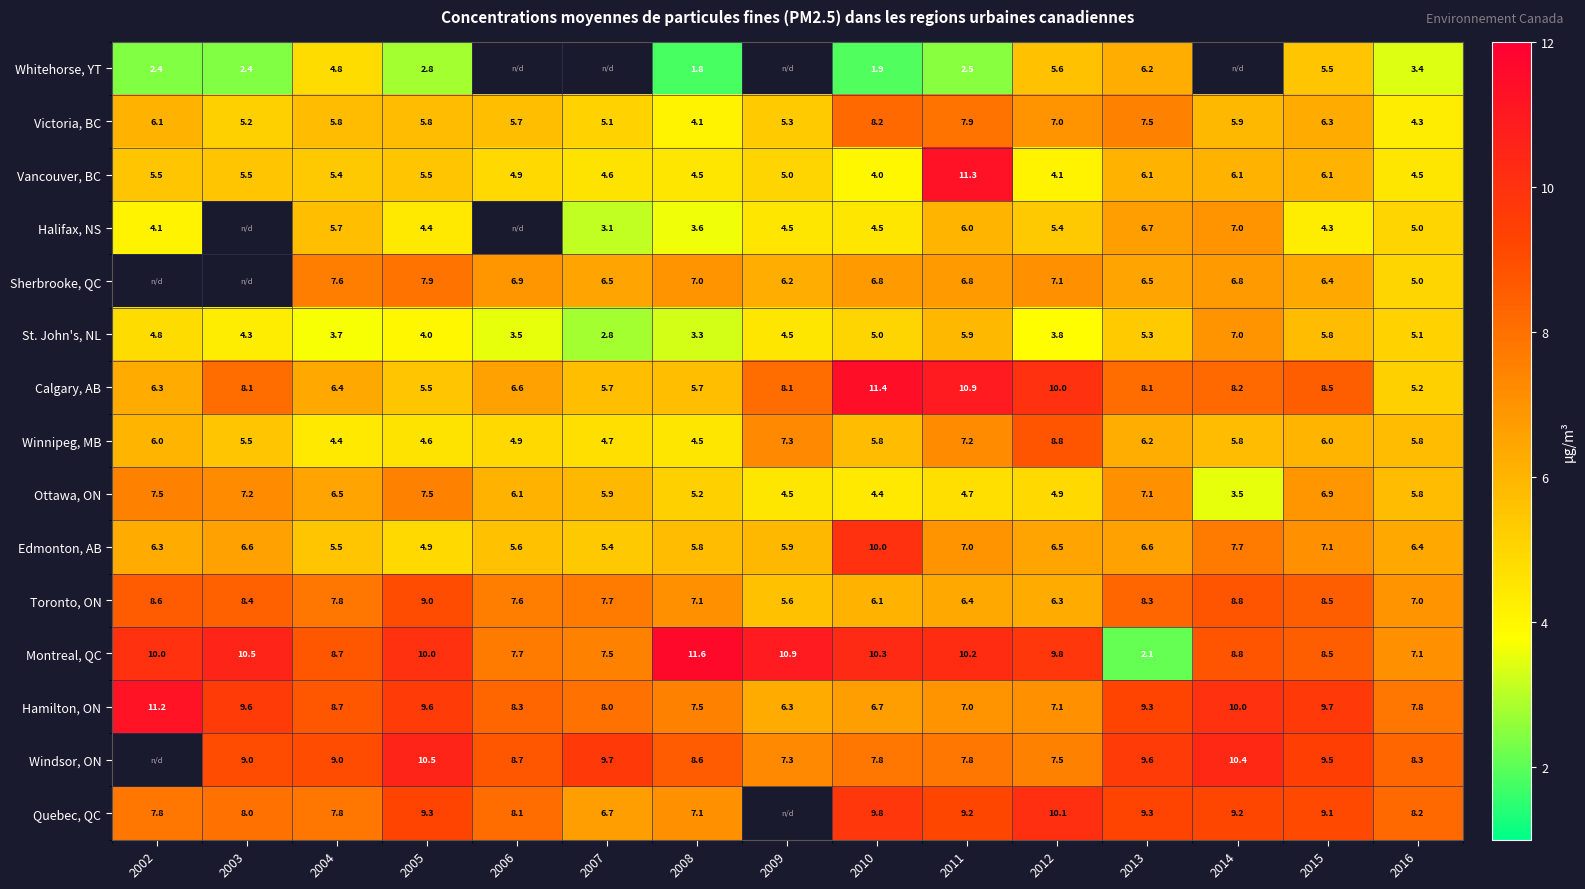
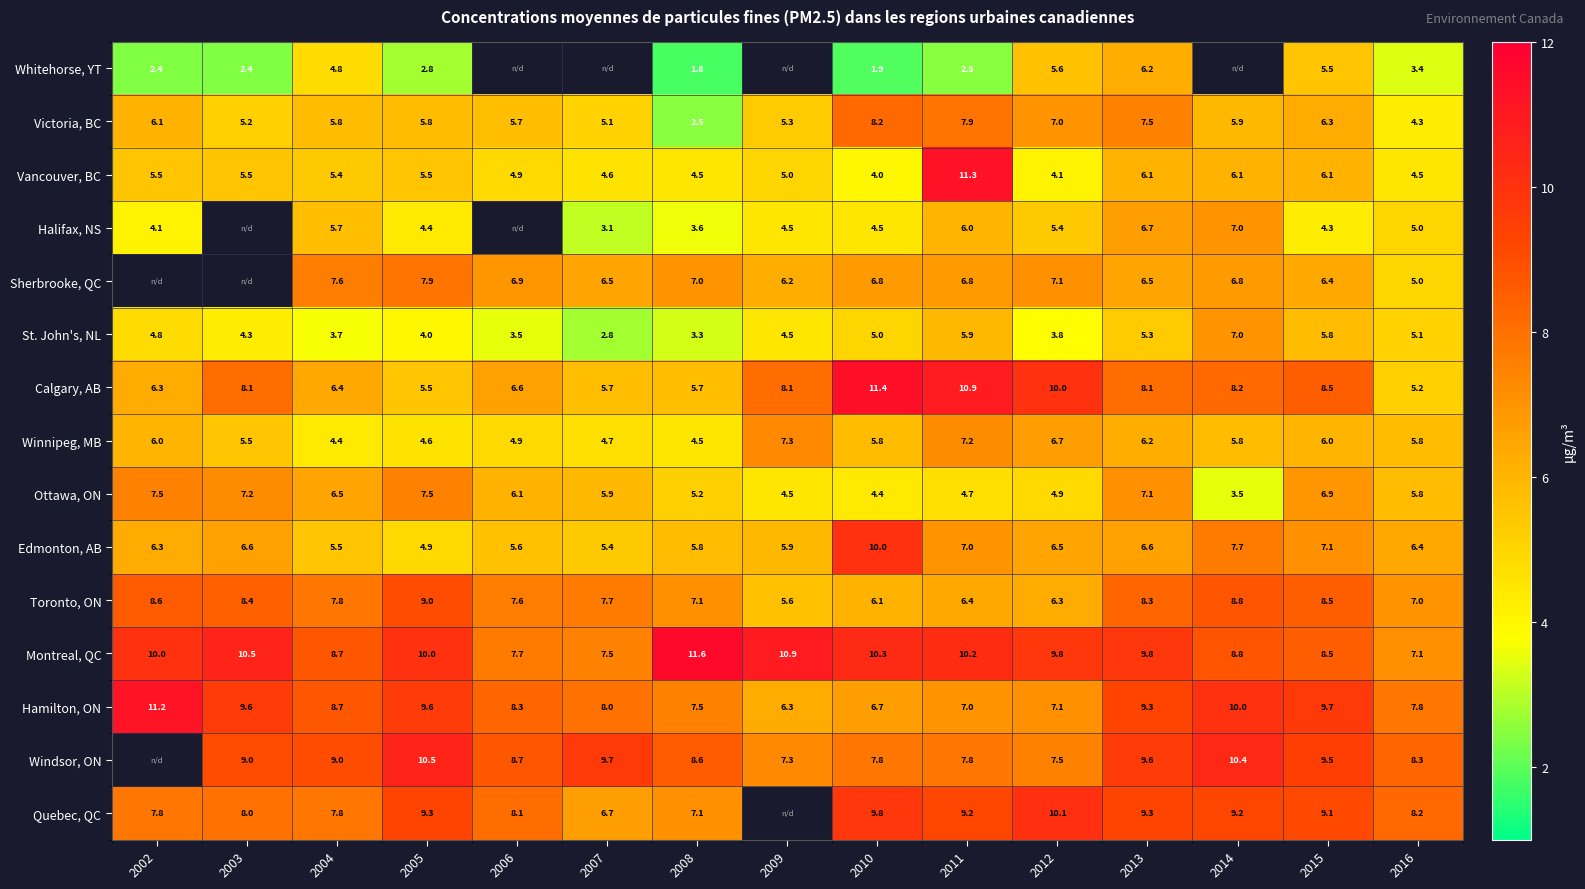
Victoria, BC, 2008: 4.1 -> 2.5
Winnipeg, MB, 2012: 8.8 -> 6.7
Montreal, QC, 2013: 2.1 -> 9.8
